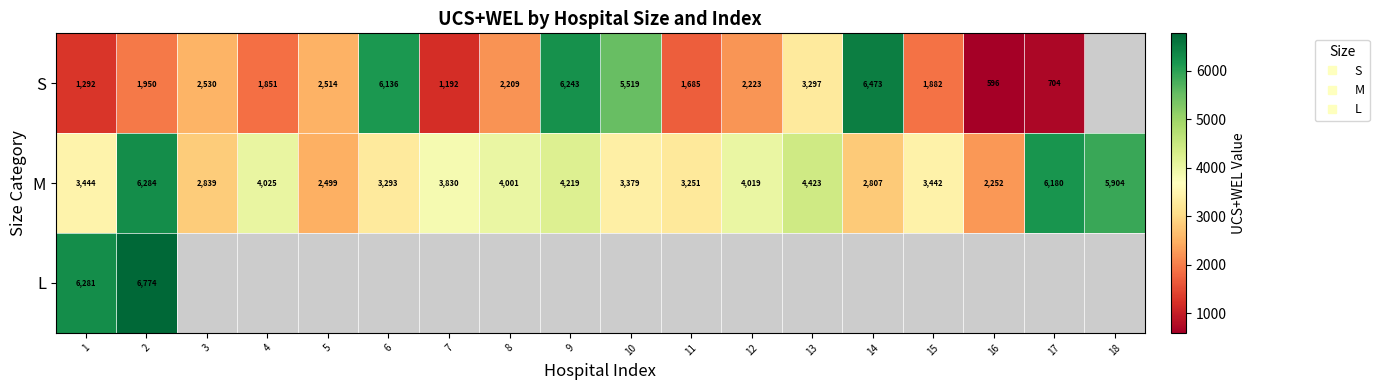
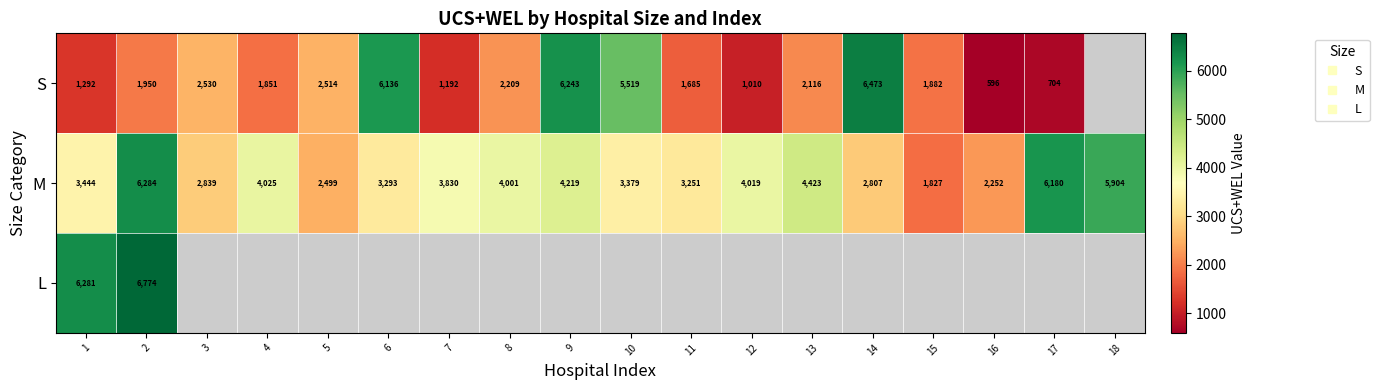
S, 12: 2,223 -> 1,010
S, 13: 3,297 -> 2,116
M, 15: 3,442 -> 1,827
